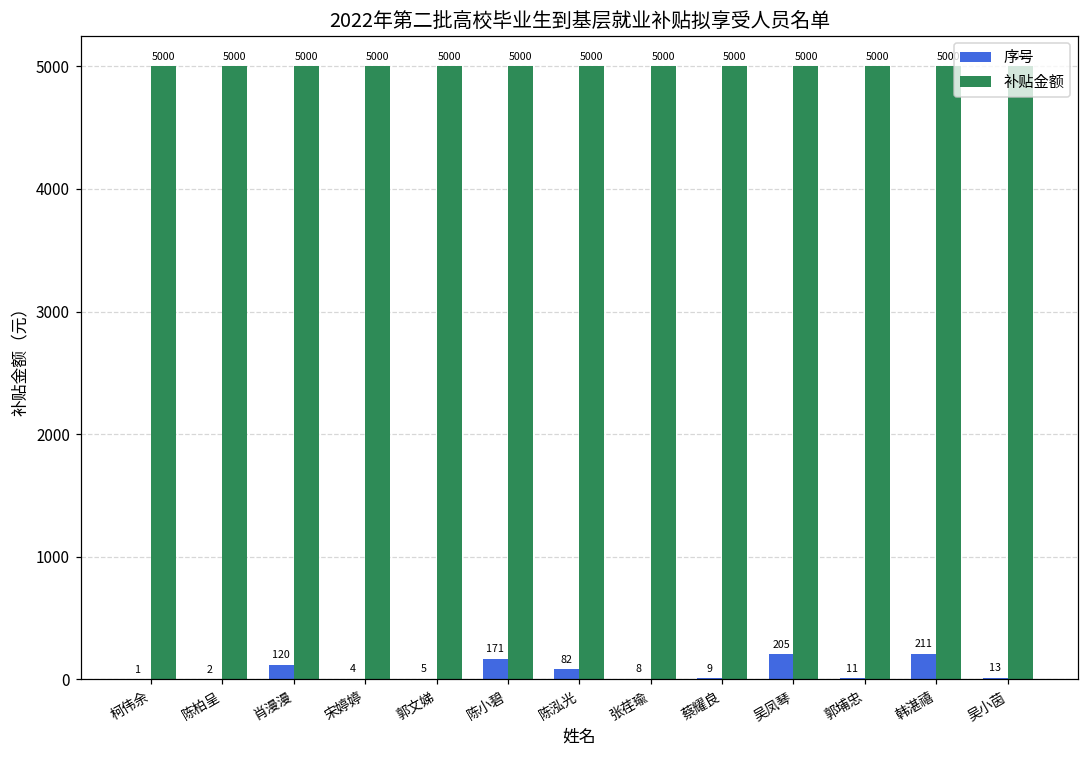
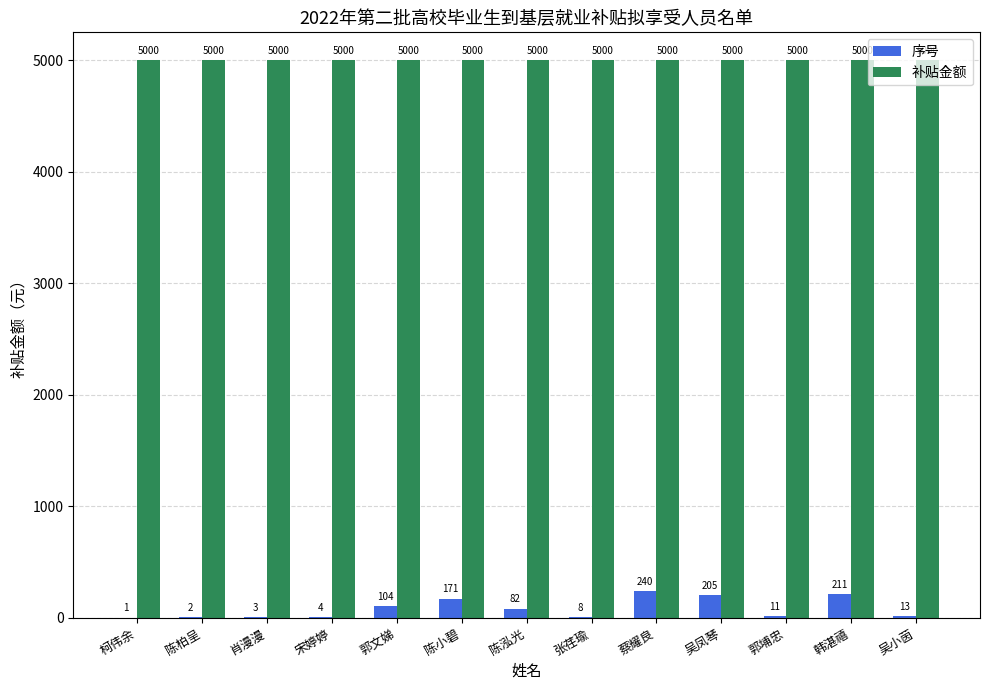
序号, 肖漫漫: 120 -> 3
序号, 郭文娣: 5 -> 104
序号, 蔡耀良: 9 -> 240
